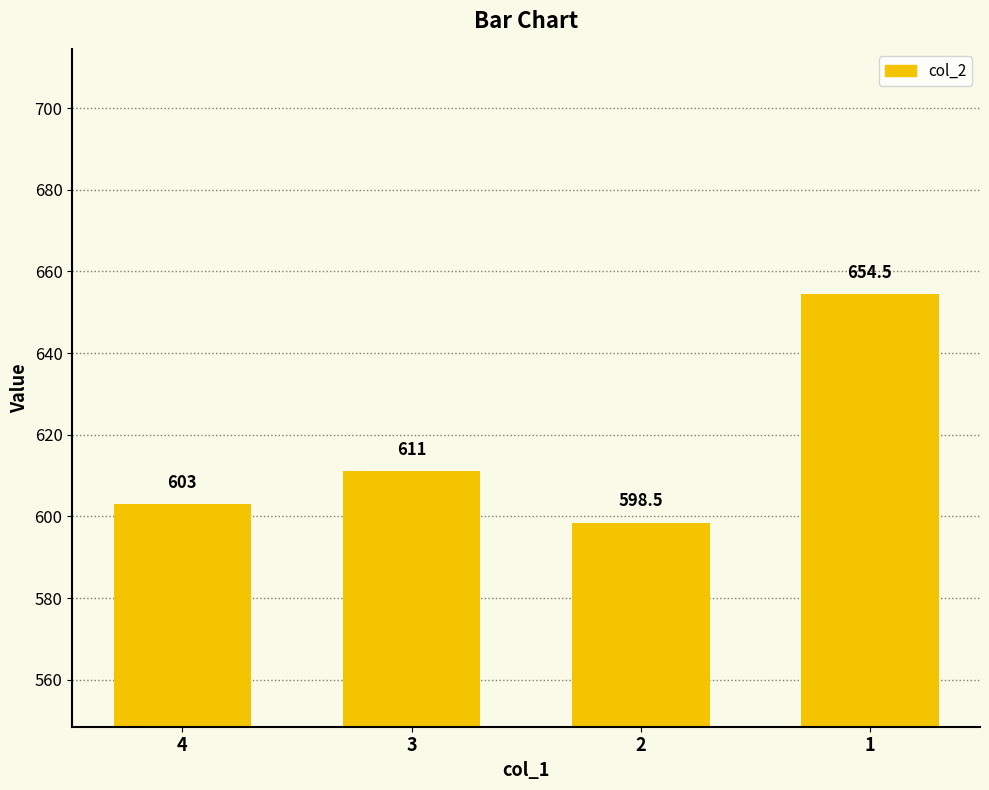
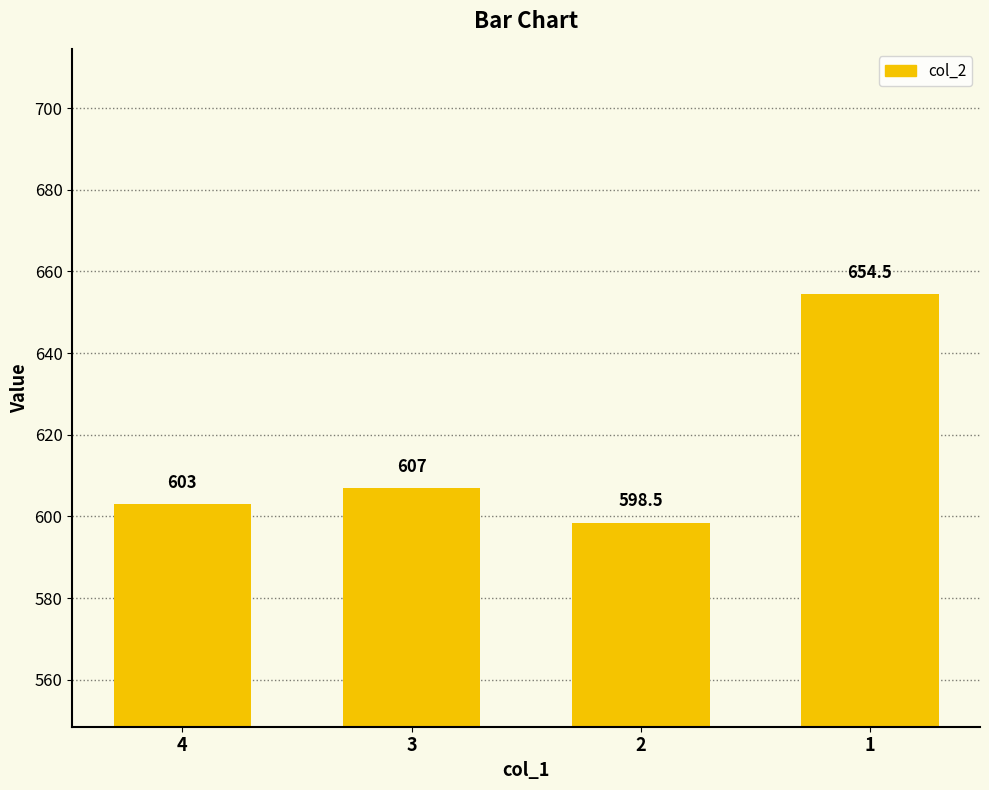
3: 611 -> 607
